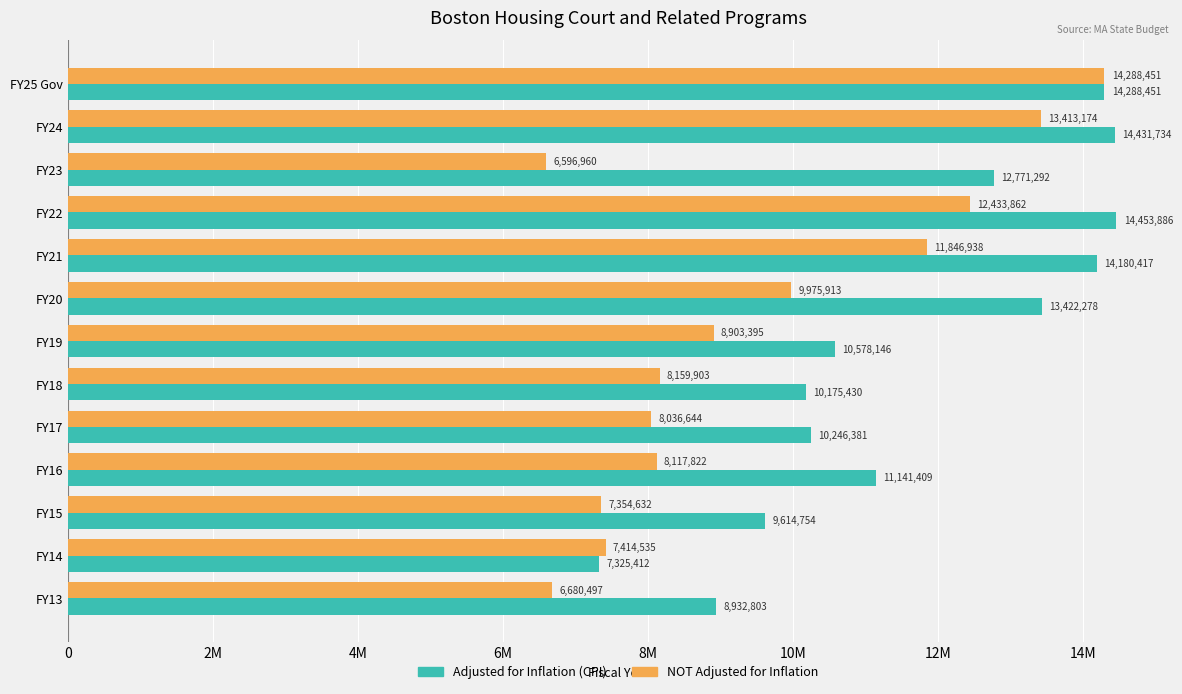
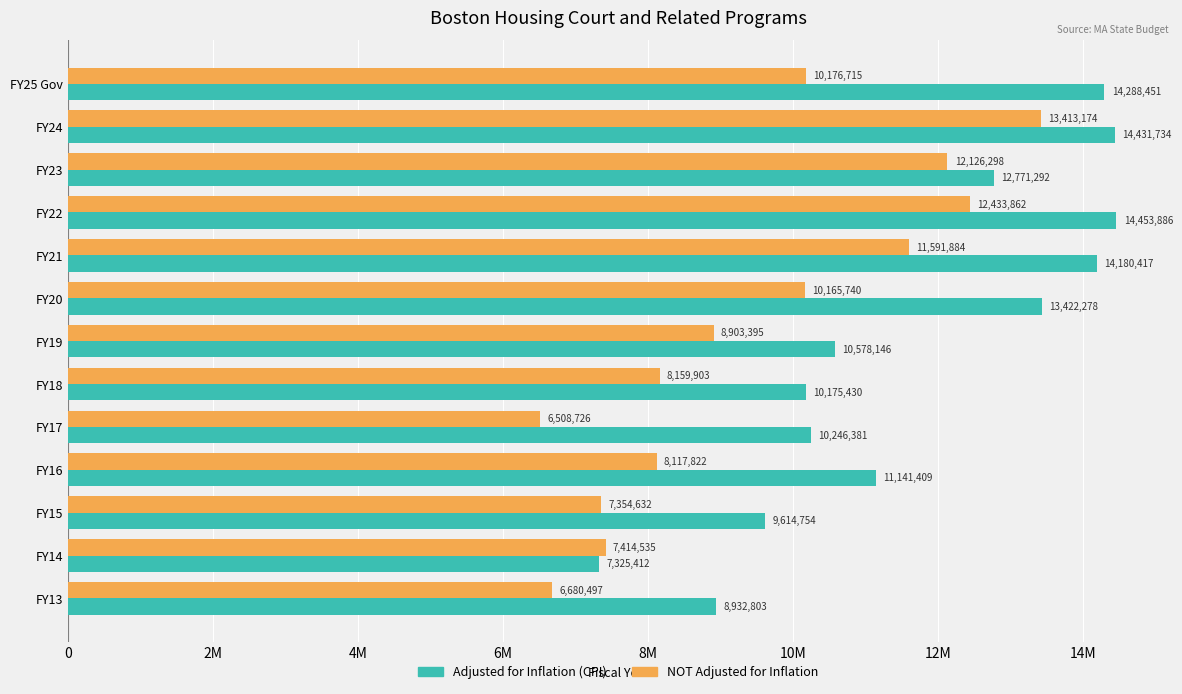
NOT Adjusted for Inflation, FY25 Gov: 14,288,451 -> 10,176,715
NOT Adjusted for Inflation, FY23: 6,596,960 -> 12,126,298
NOT Adjusted for Inflation, FY21: 11,846,938 -> 11,591,884
NOT Adjusted for Inflation, FY20: 9,975,913 -> 10,165,740
NOT Adjusted for Inflation, FY17: 8,036,644 -> 6,508,726
